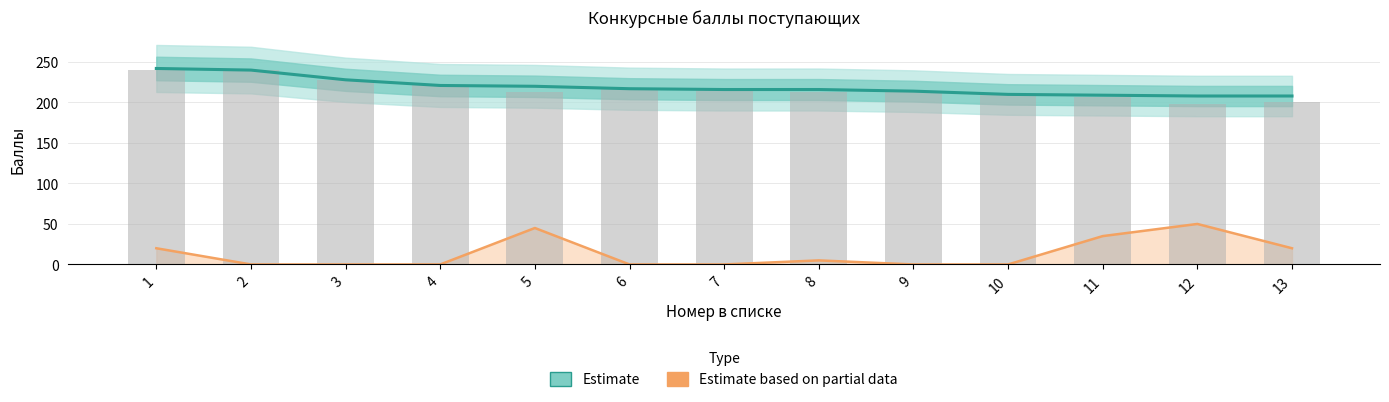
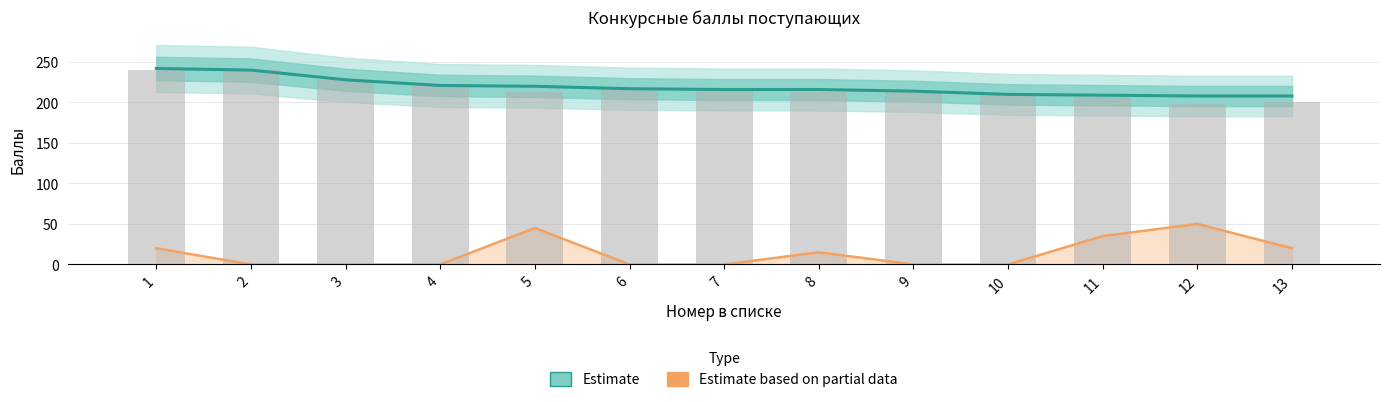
Estimate based on partial data, 8: 10 -> 20
